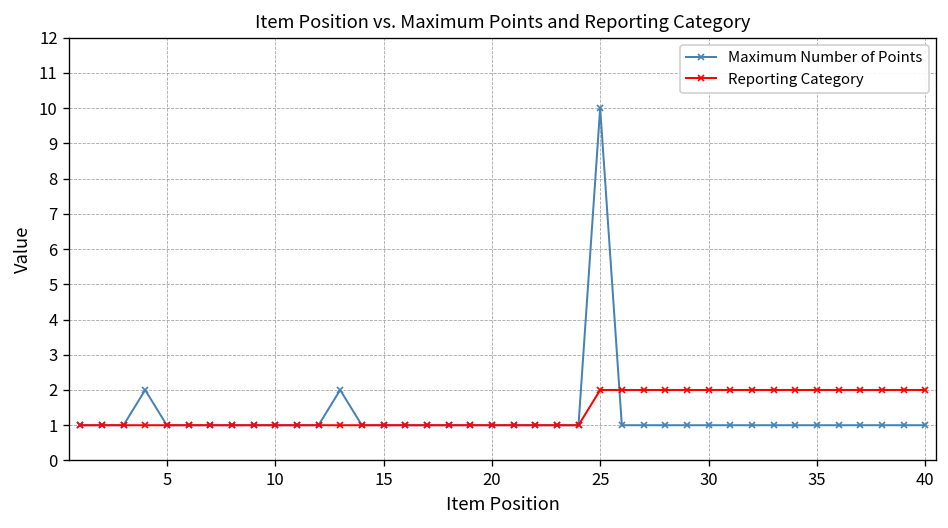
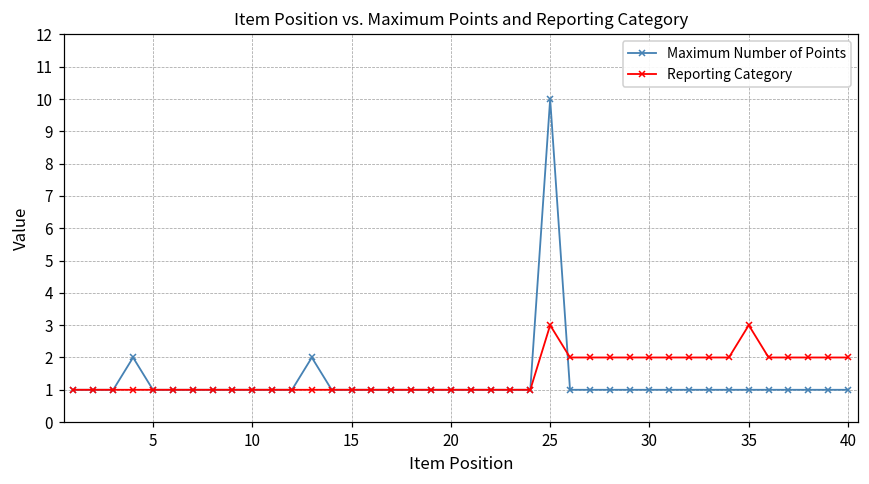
Reporting Category, 25: 2 -> 3
Reporting Category, 35: 2 -> 3
